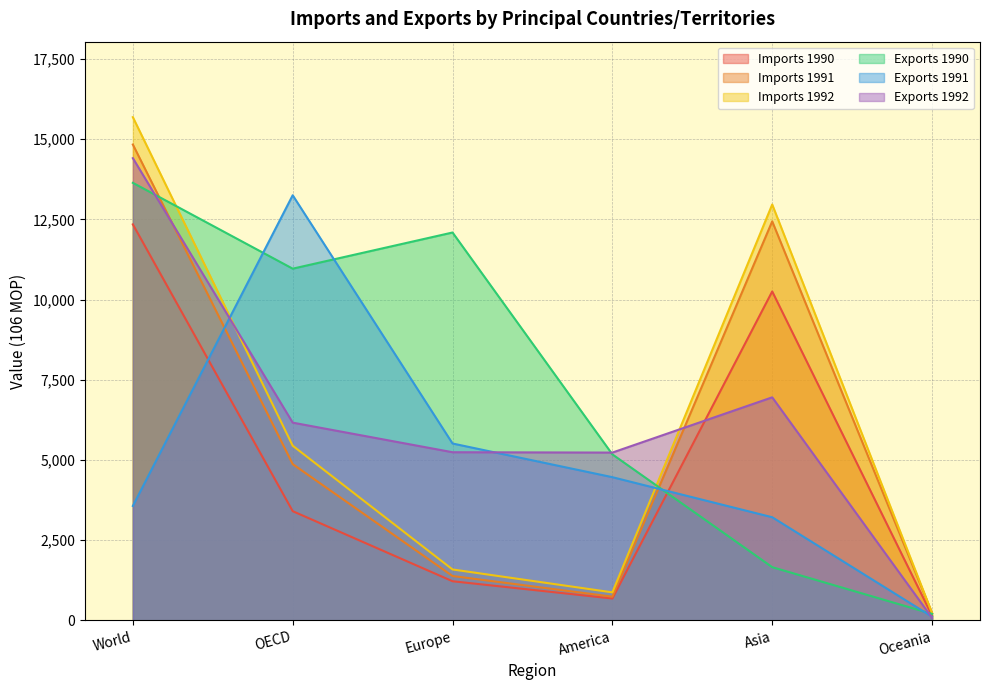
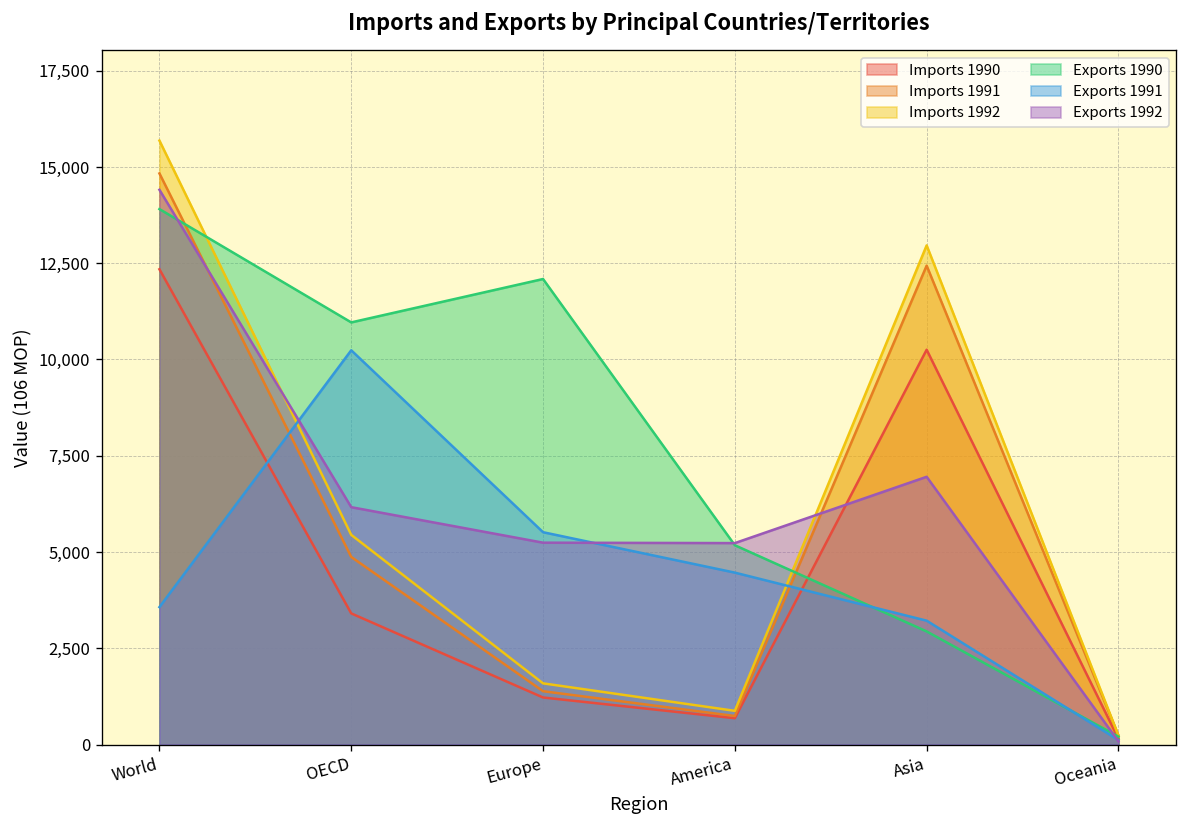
Exports 1990, World: 13,600 -> 13,900
Exports 1991, OECD: 13,300 -> 10,200
Exports 1990, Asia: 1,700 -> 2,900
